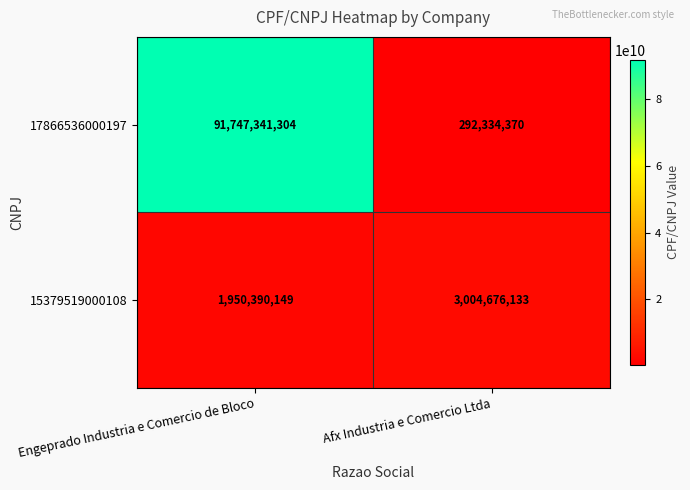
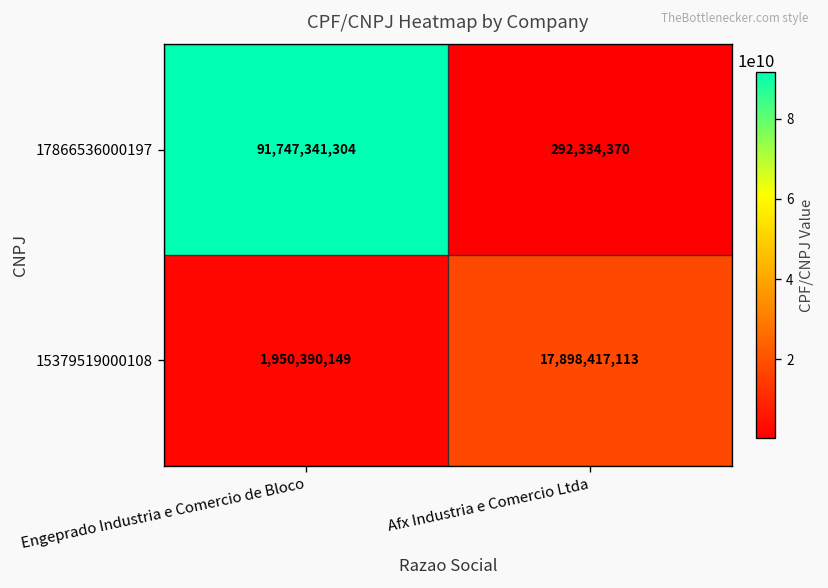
15379519000108, Afx Industria e Comercio Ltda: 3,004,676,133 -> 17,898,417,113
